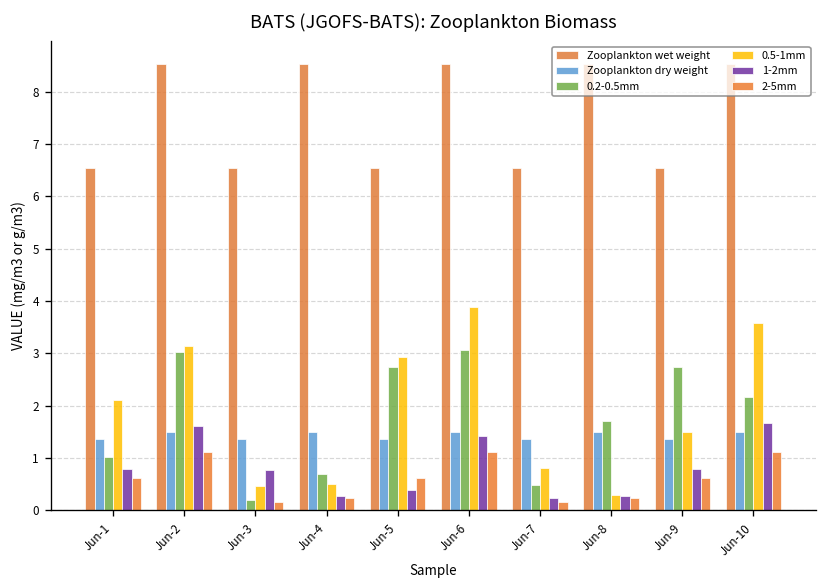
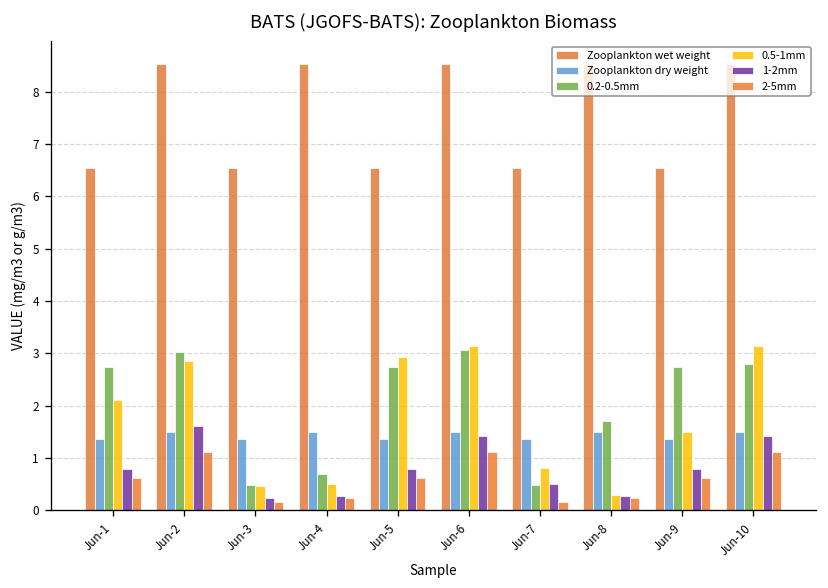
0.2-0.5mm, Jun-1: 1.0 -> 2.7
0.5-1mm, Jun-2: 3.2 -> 2.9
0.2-0.5mm, Jun-3: 0.2 -> 0.5
1-2mm, Jun-3: 0.8 -> 0.2
1-2mm, Jun-5: 0.4 -> 0.8
0.5-1mm, Jun-6: 3.9 -> 3.2
1-2mm, Jun-7: 0.2 -> 0.5
0.2-0.5mm, Jun-10: 2.2 -> 2.8
0.5-1mm, Jun-10: 3.6 -> 3.2
1-2mm, Jun-10: 1.7 -> 1.4
